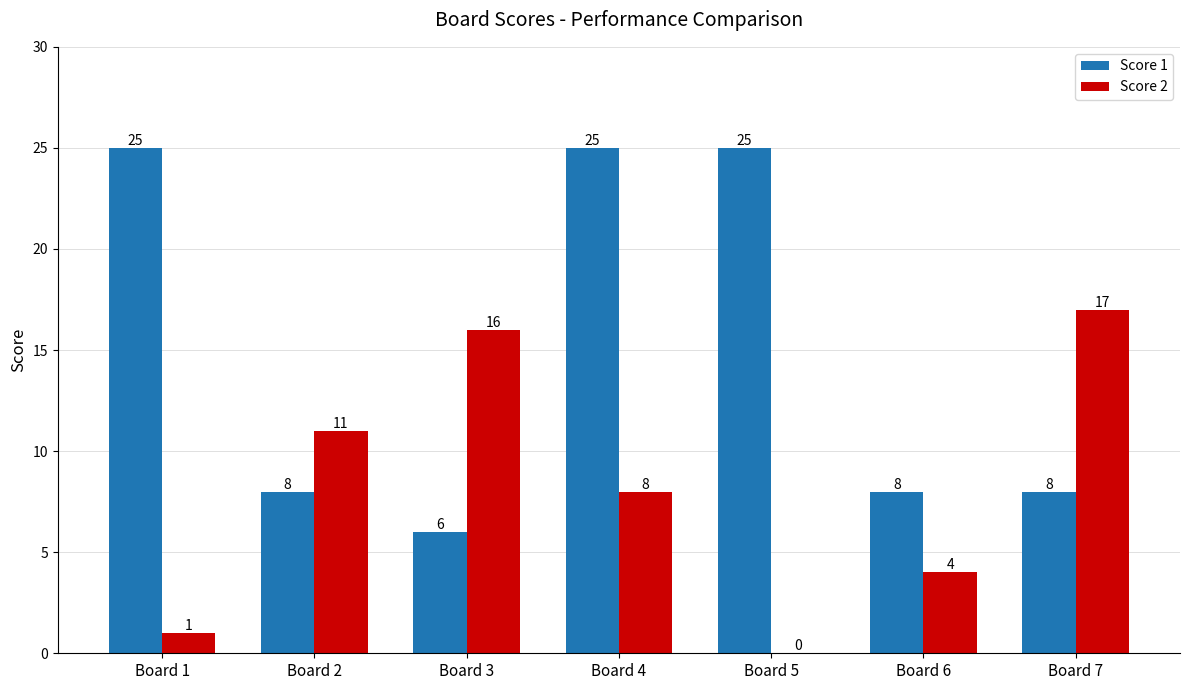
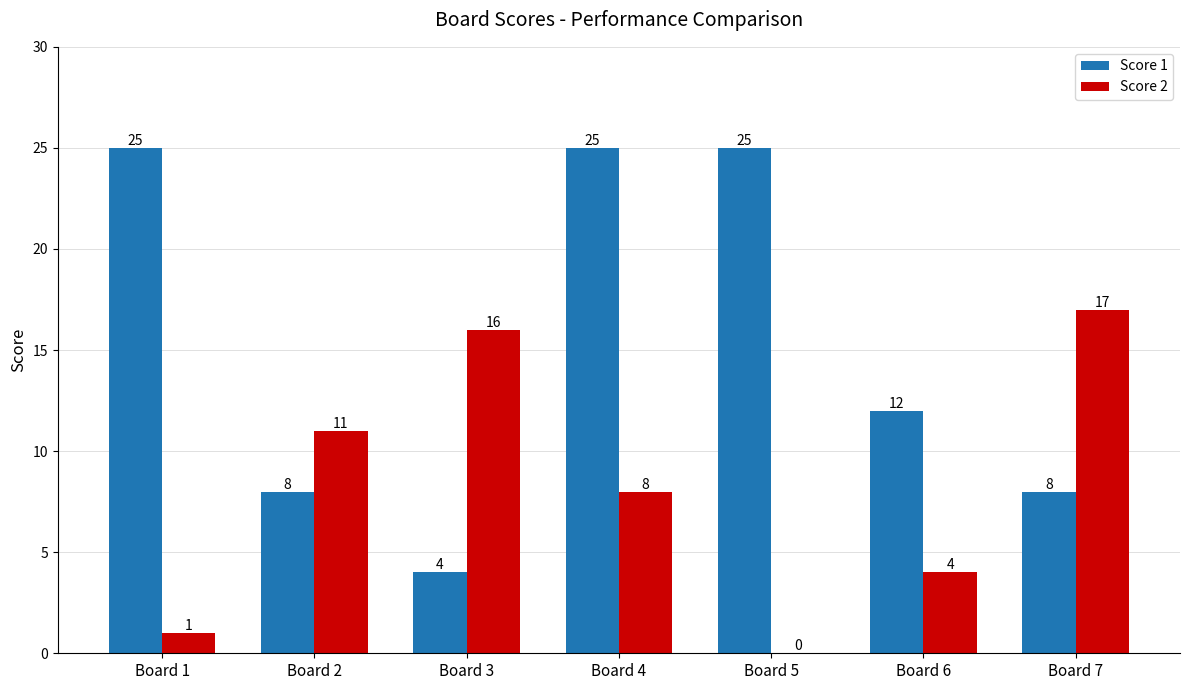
Score 1, Board 3: 6 -> 4
Score 1, Board 6: 8 -> 12
